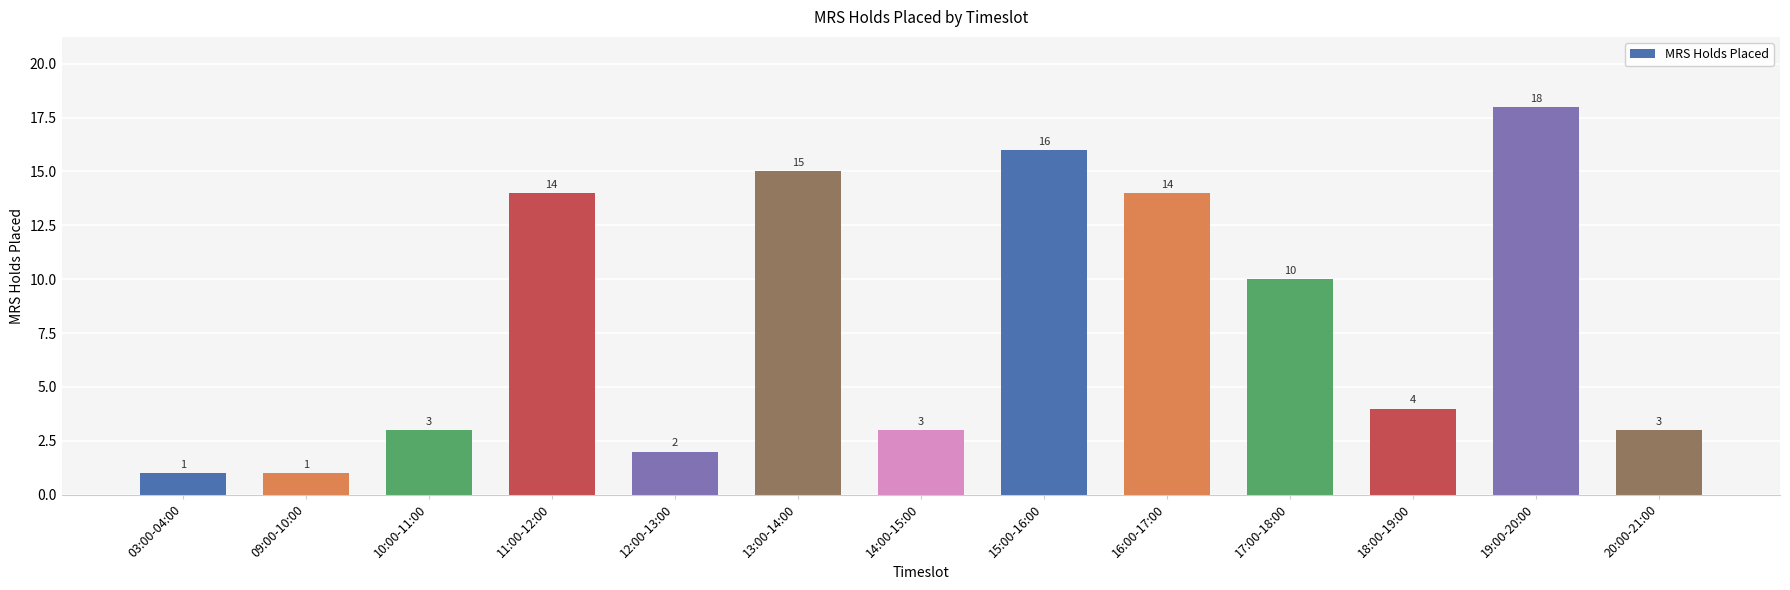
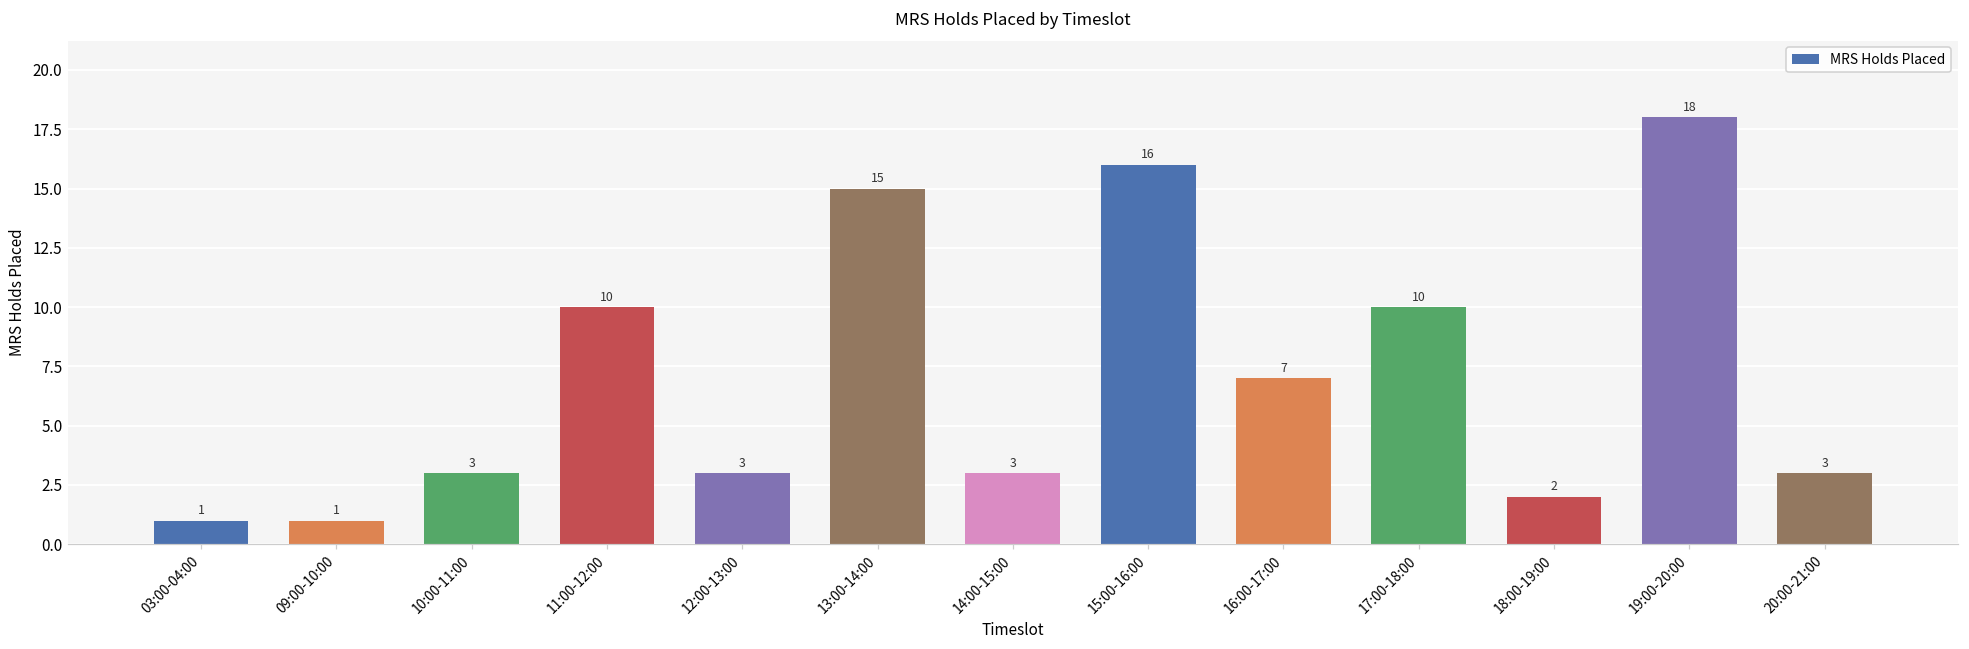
11:00-12:00: 14 -> 10
12:00-13:00: 2 -> 3
16:00-17:00: 14 -> 7
18:00-19:00: 4 -> 2
